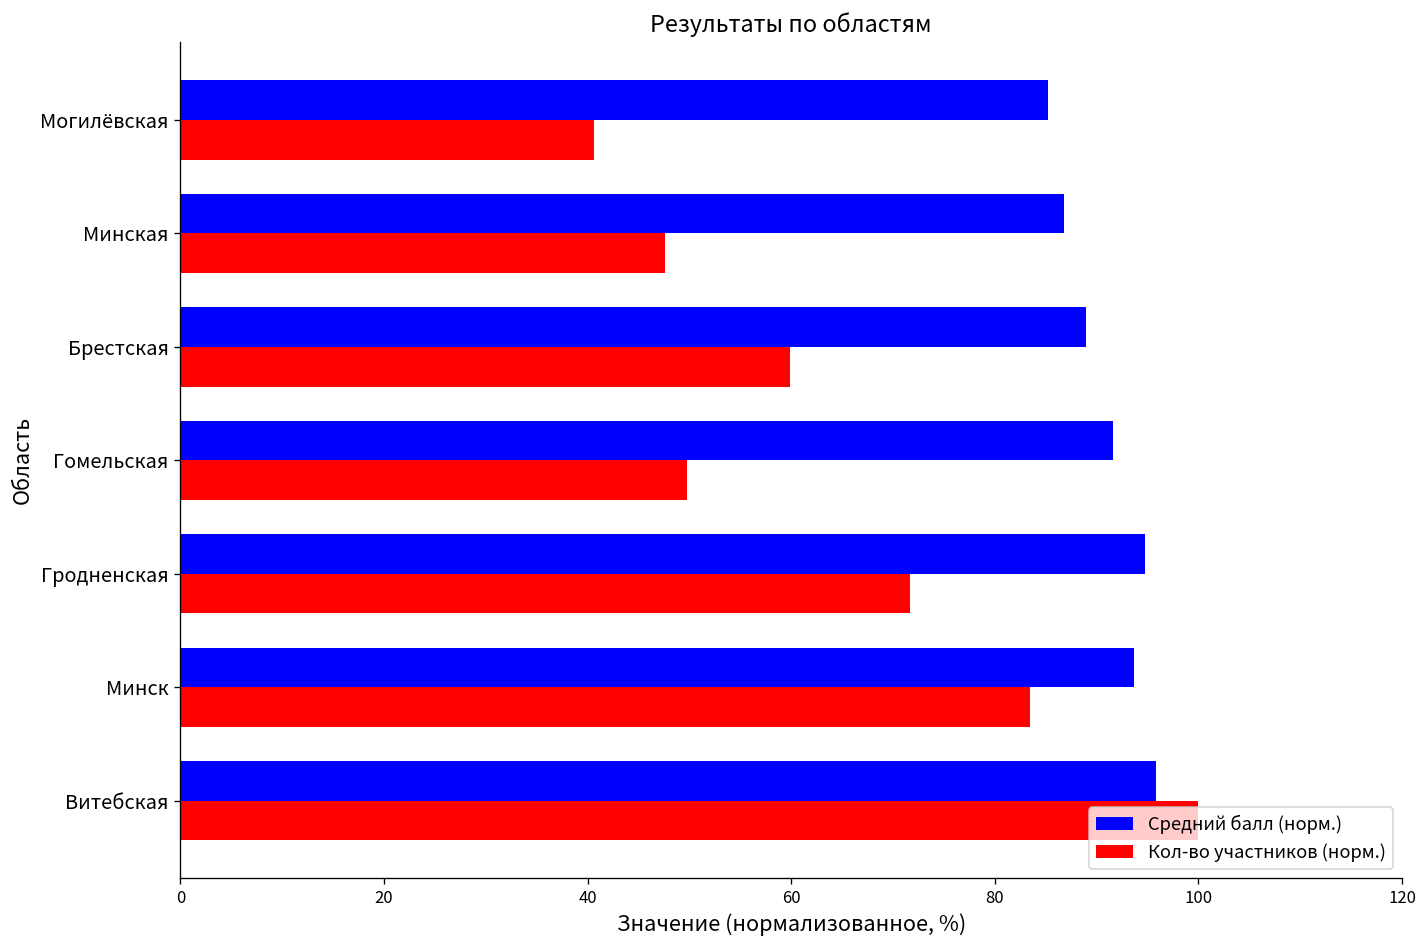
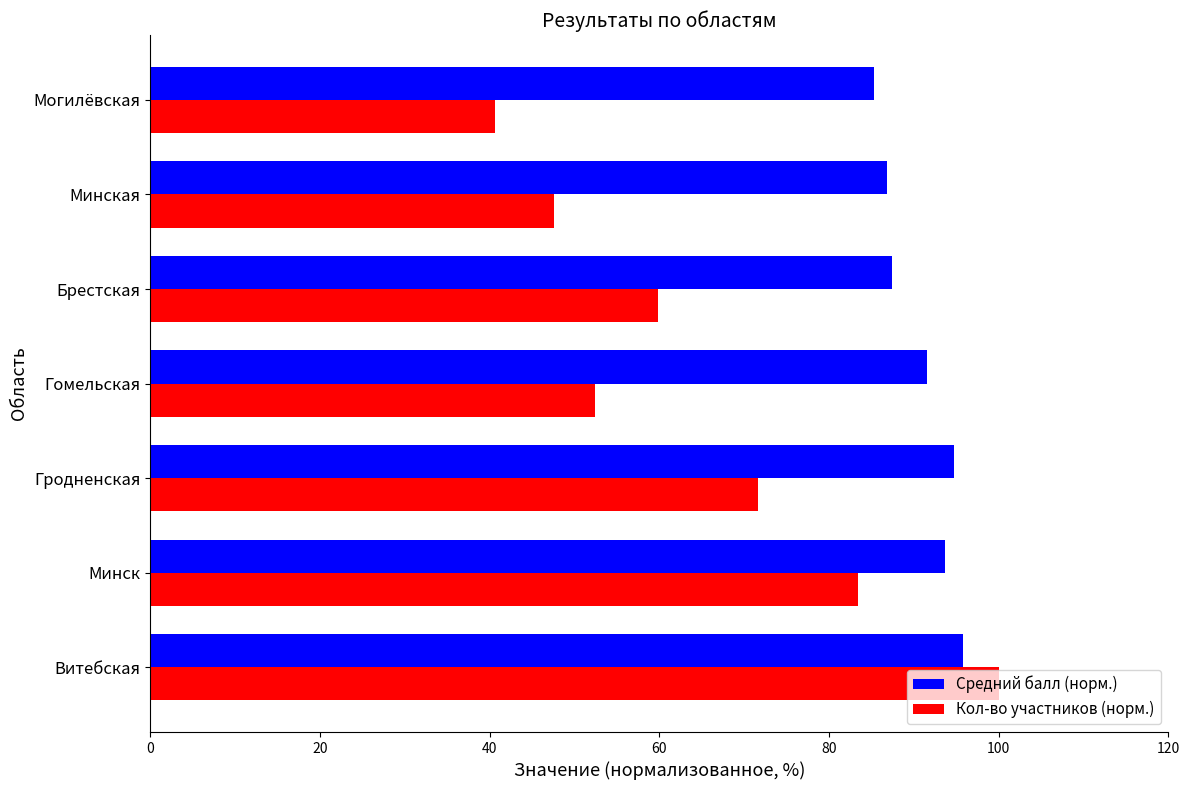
Средний балл (норм.), Брестская: 89 -> 87
Кол-во участников (норм.), Гомельская: 50 -> 52
